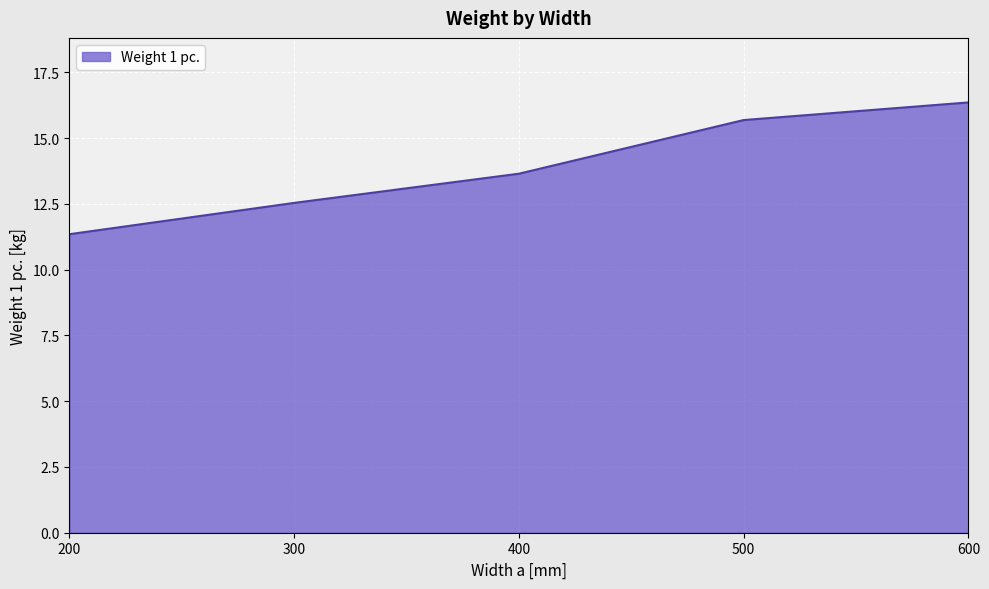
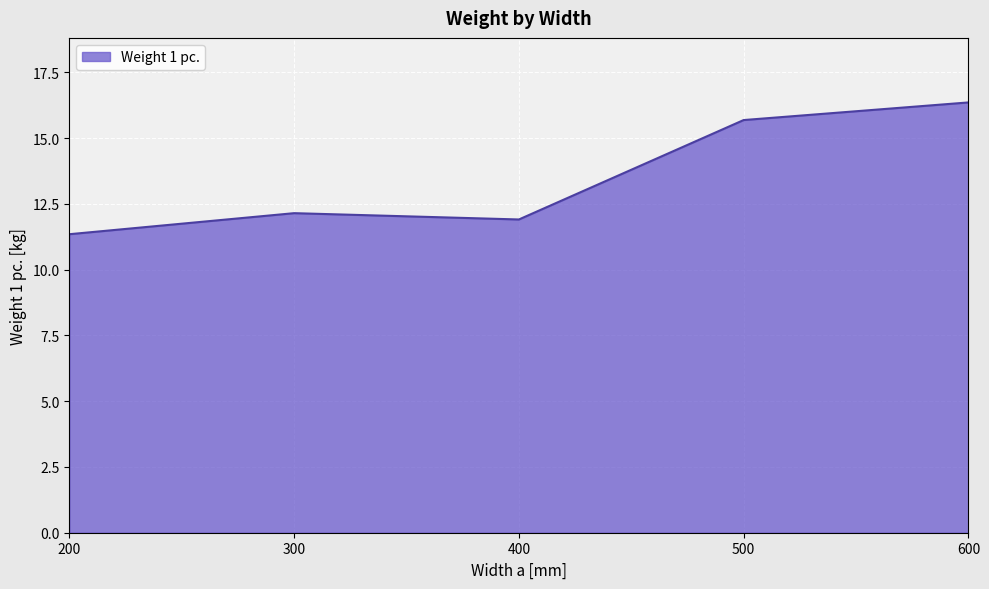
300: 12.5 -> 12.2
400: 13.7 -> 11.9
